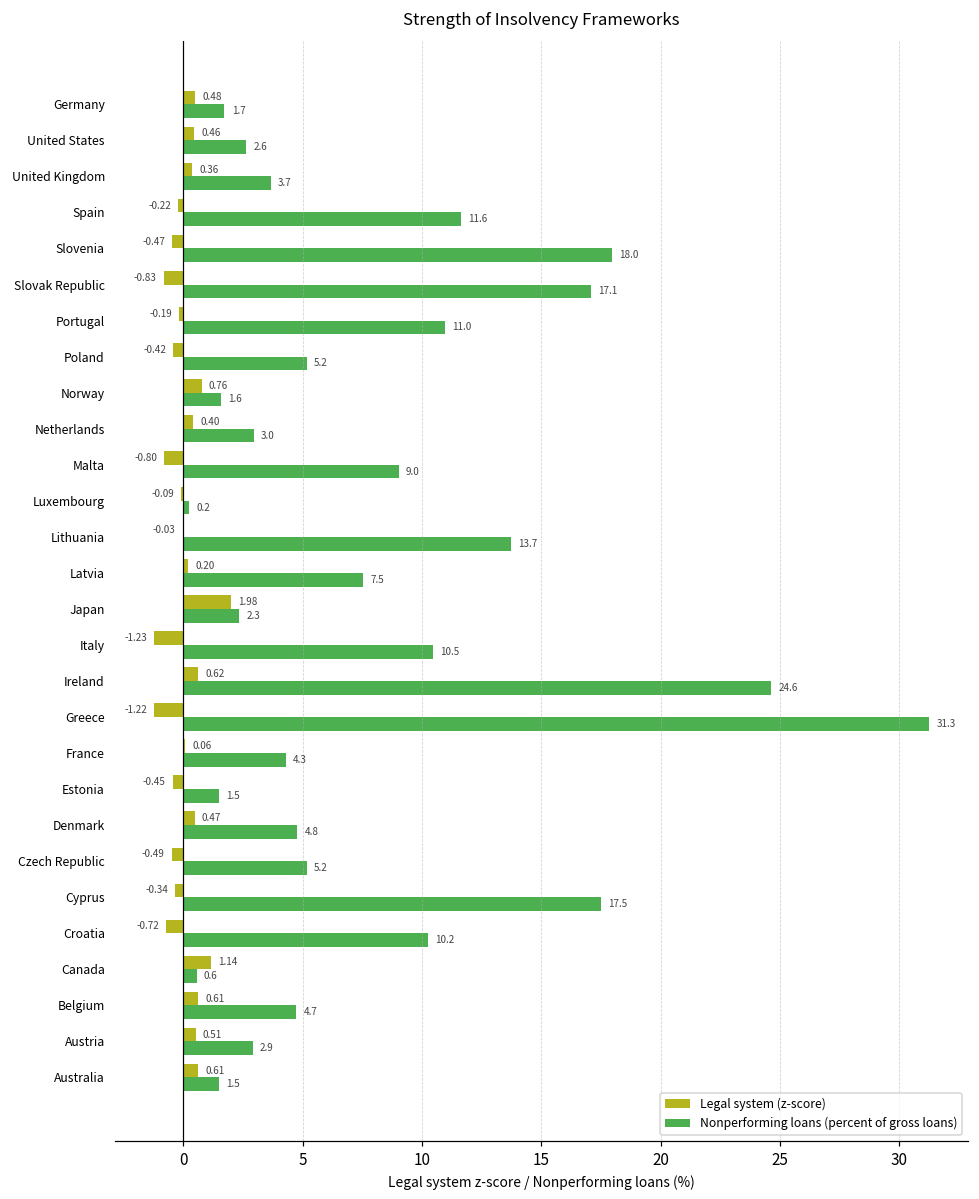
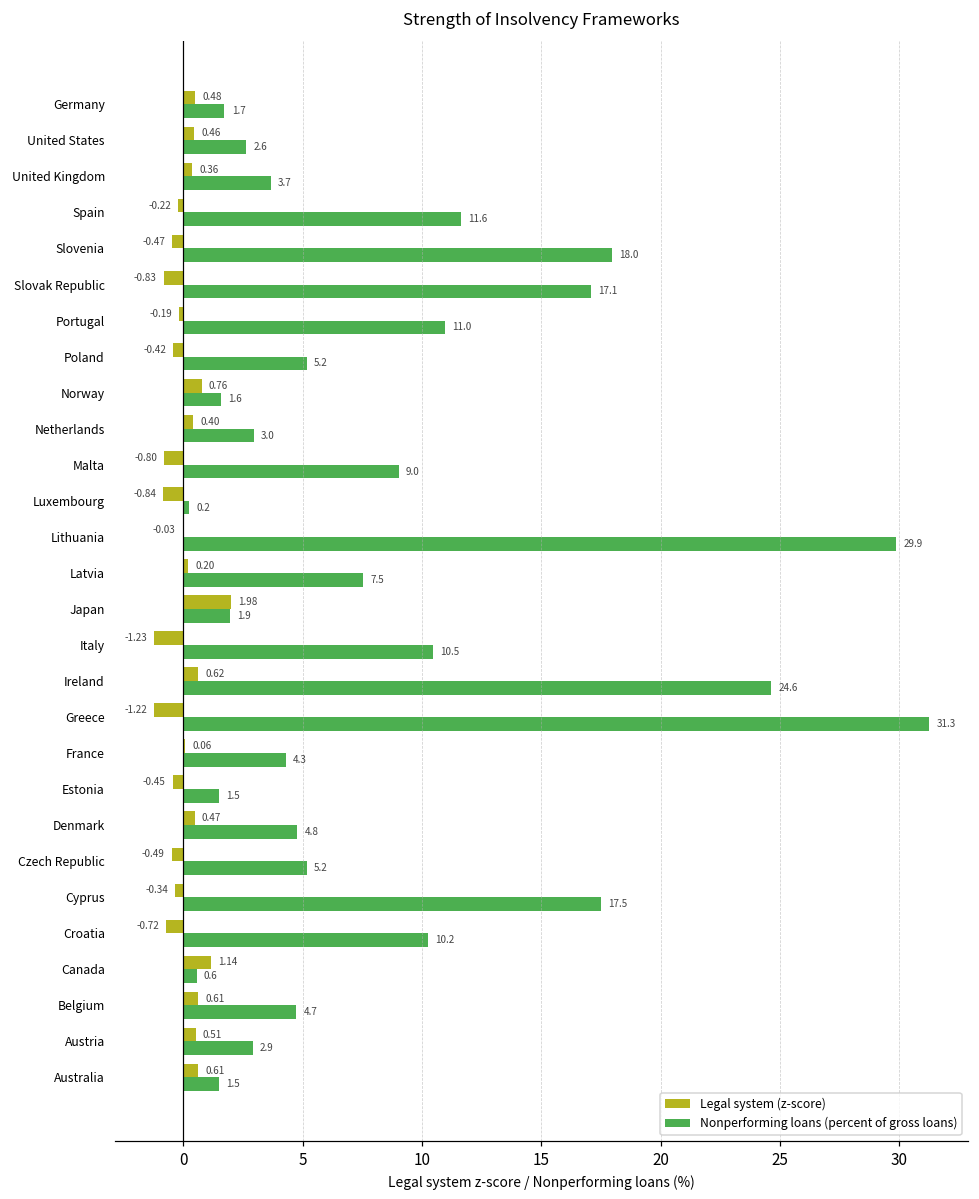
Legal system (z-score), Luxembourg: -0.09 -> -0.84
Nonperforming loans (percent of gross loans), Lithuania: 13.7 -> 29.9
Nonperforming loans (percent of gross loans), Japan: 2.3 -> 1.9
